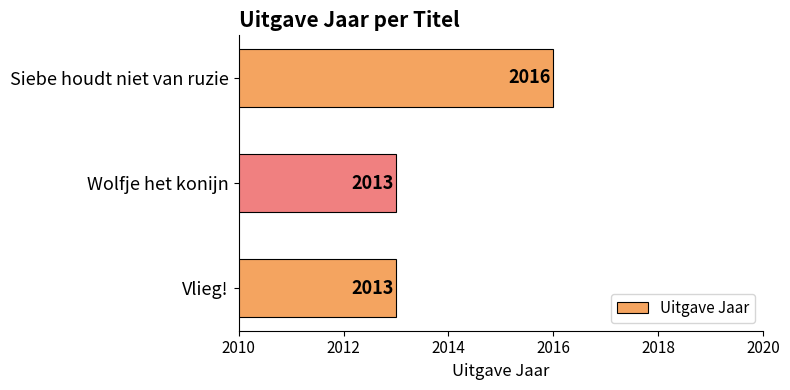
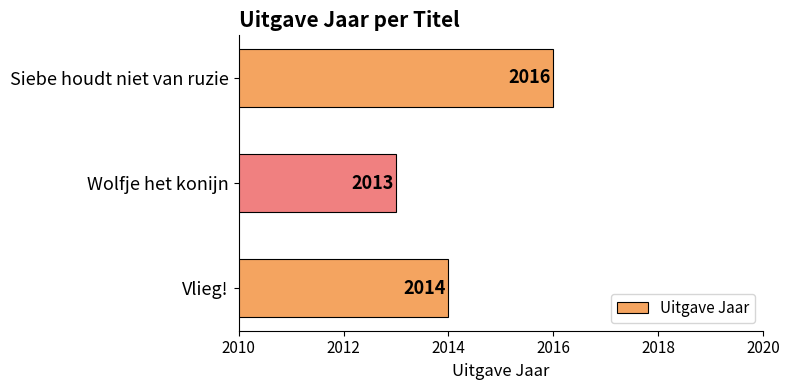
Vlieg!: 2013 -> 2014
